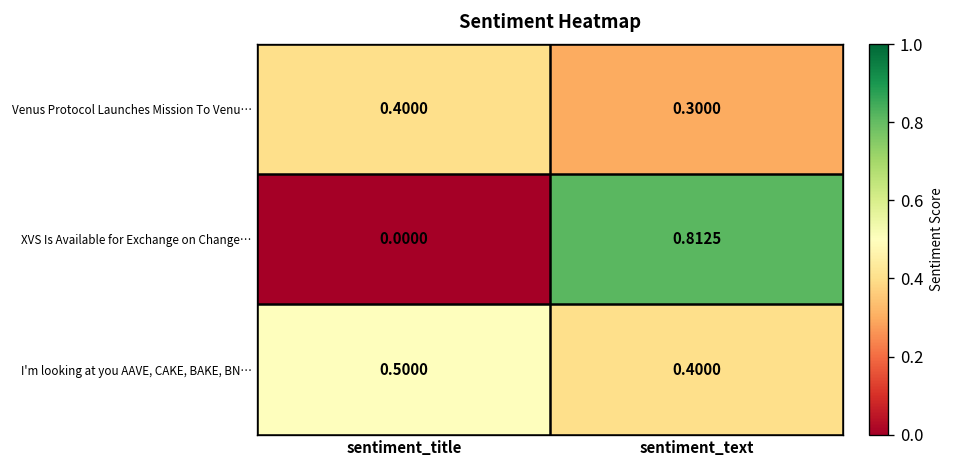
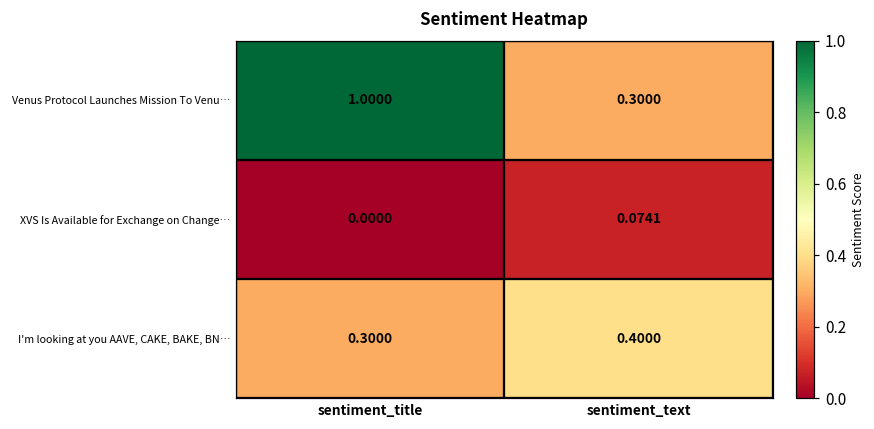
Venus Protocol Launches Mission To Venu…, sentiment_title: 0.4000 -> 1.0000
XVS Is Available for Exchange on Change…, sentiment_text: 0.8125 -> 0.0741
I'm looking at you AAVE, CAKE, BAKE, BN…, sentiment_title: 0.5000 -> 0.3000
